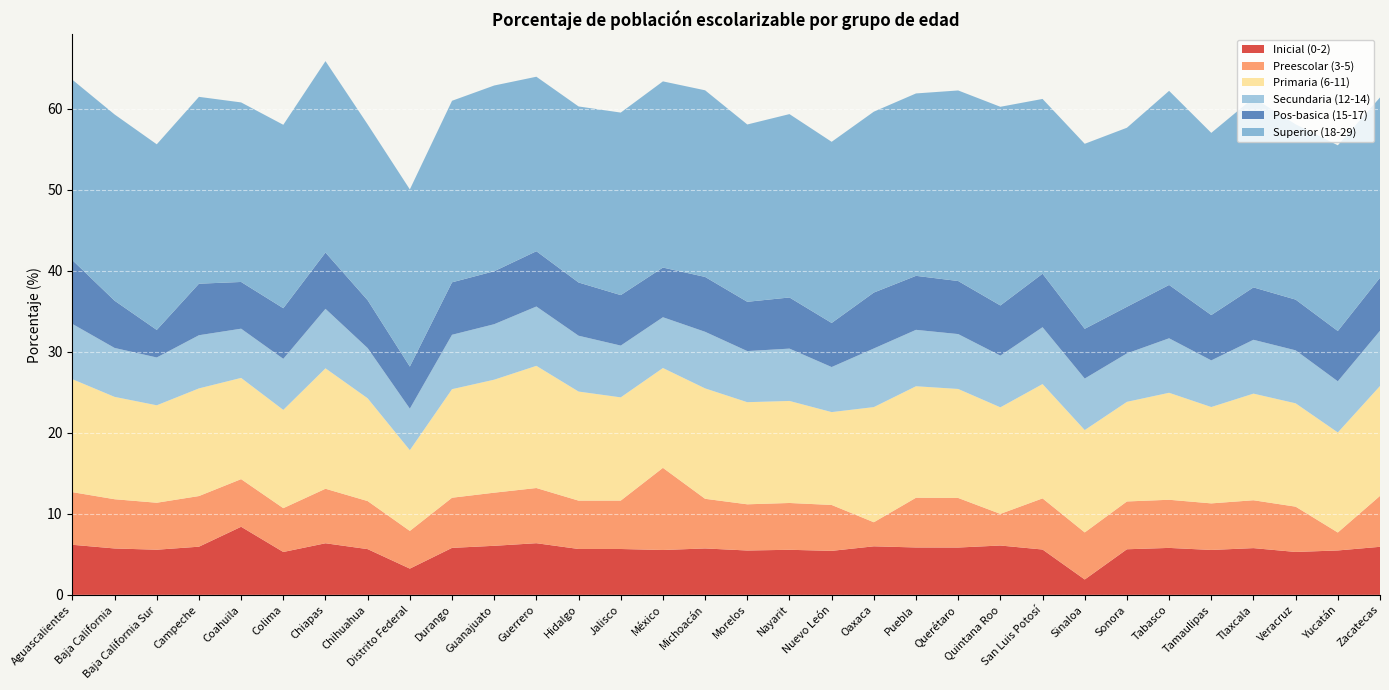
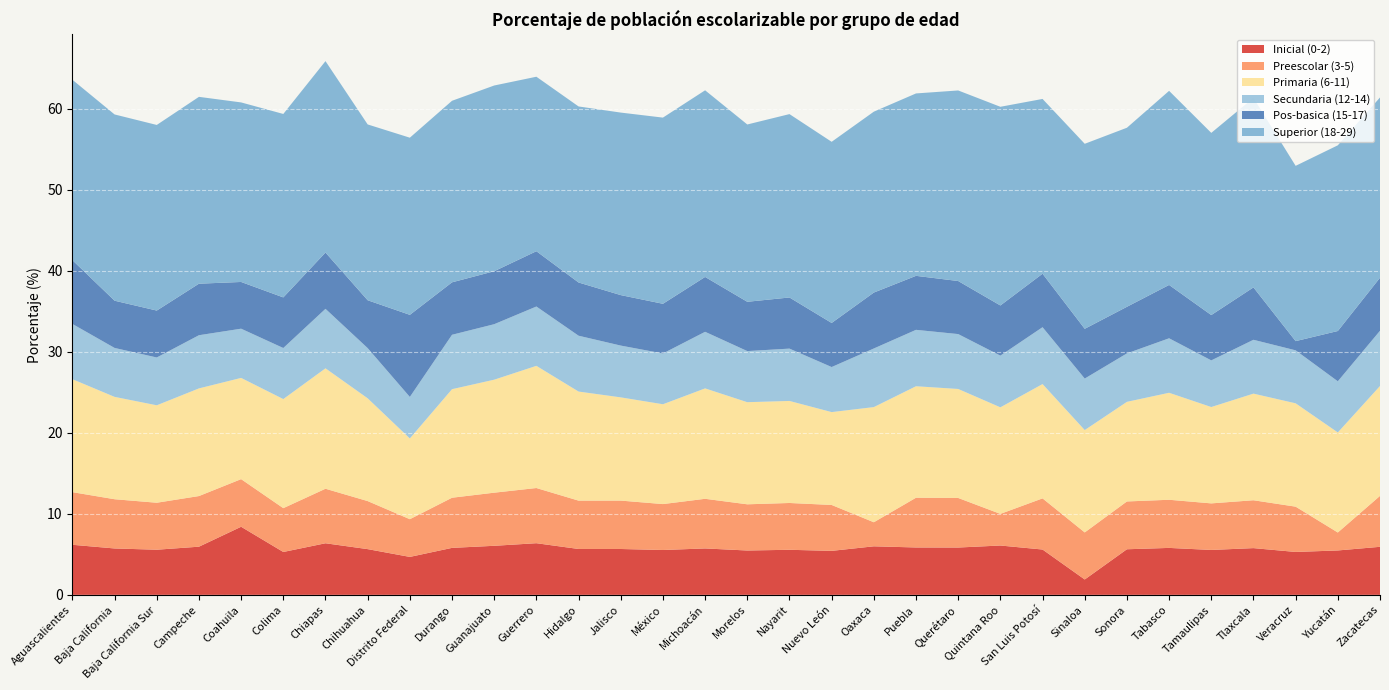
Pos-basica (15-17), Baja California Sur: 3 -> 6
Primaria (6-11), Colima: 12 -> 13
Inicial (0-2), Distrito Federal: 3 -> 5
Pos-basica (15-17), Distrito Federal: 5 -> 10
Preescolar (3-5), México: 10 -> 6
Pos-basica (15-17), Veracruz: 6 -> 1
